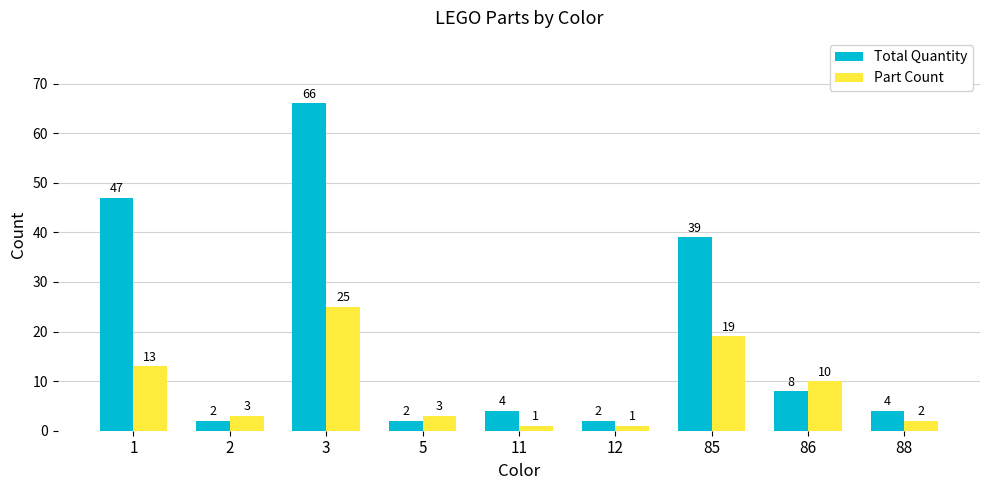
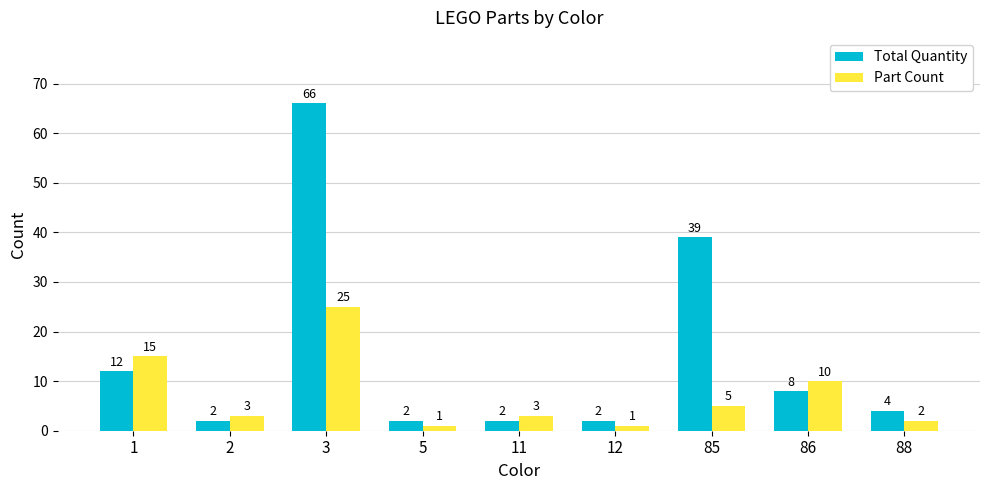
Total Quantity, 1: 47 -> 12
Part Count, 1: 13 -> 15
Part Count, 5: 3 -> 1
Total Quantity, 11: 4 -> 2
Part Count, 11: 1 -> 3
Part Count, 85: 19 -> 5
